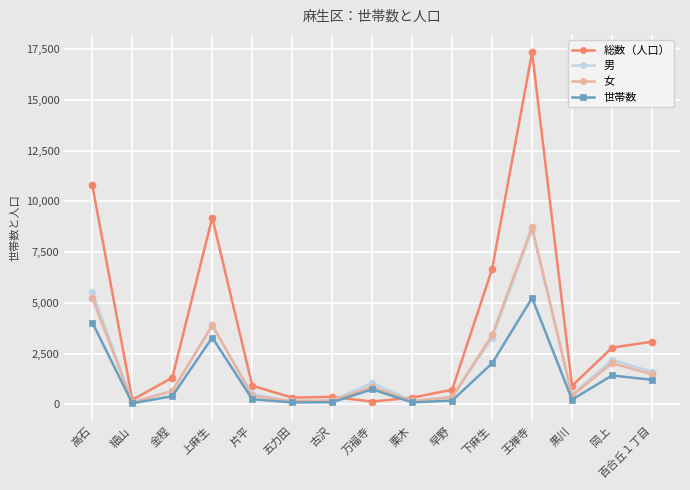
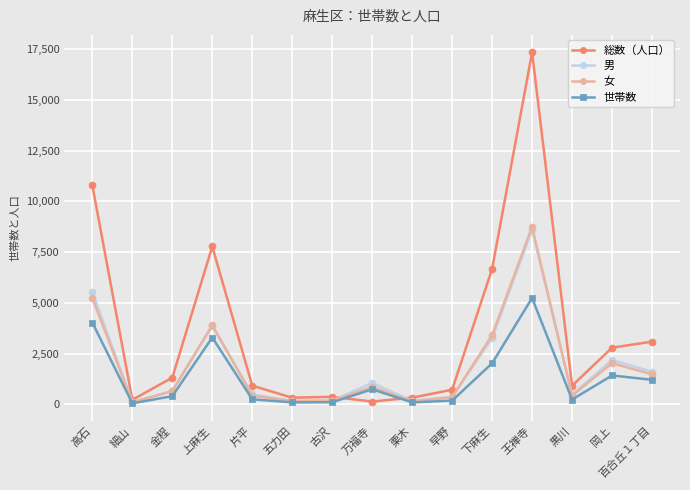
総数（人口）, 上麻生: 9,200 -> 7,800
